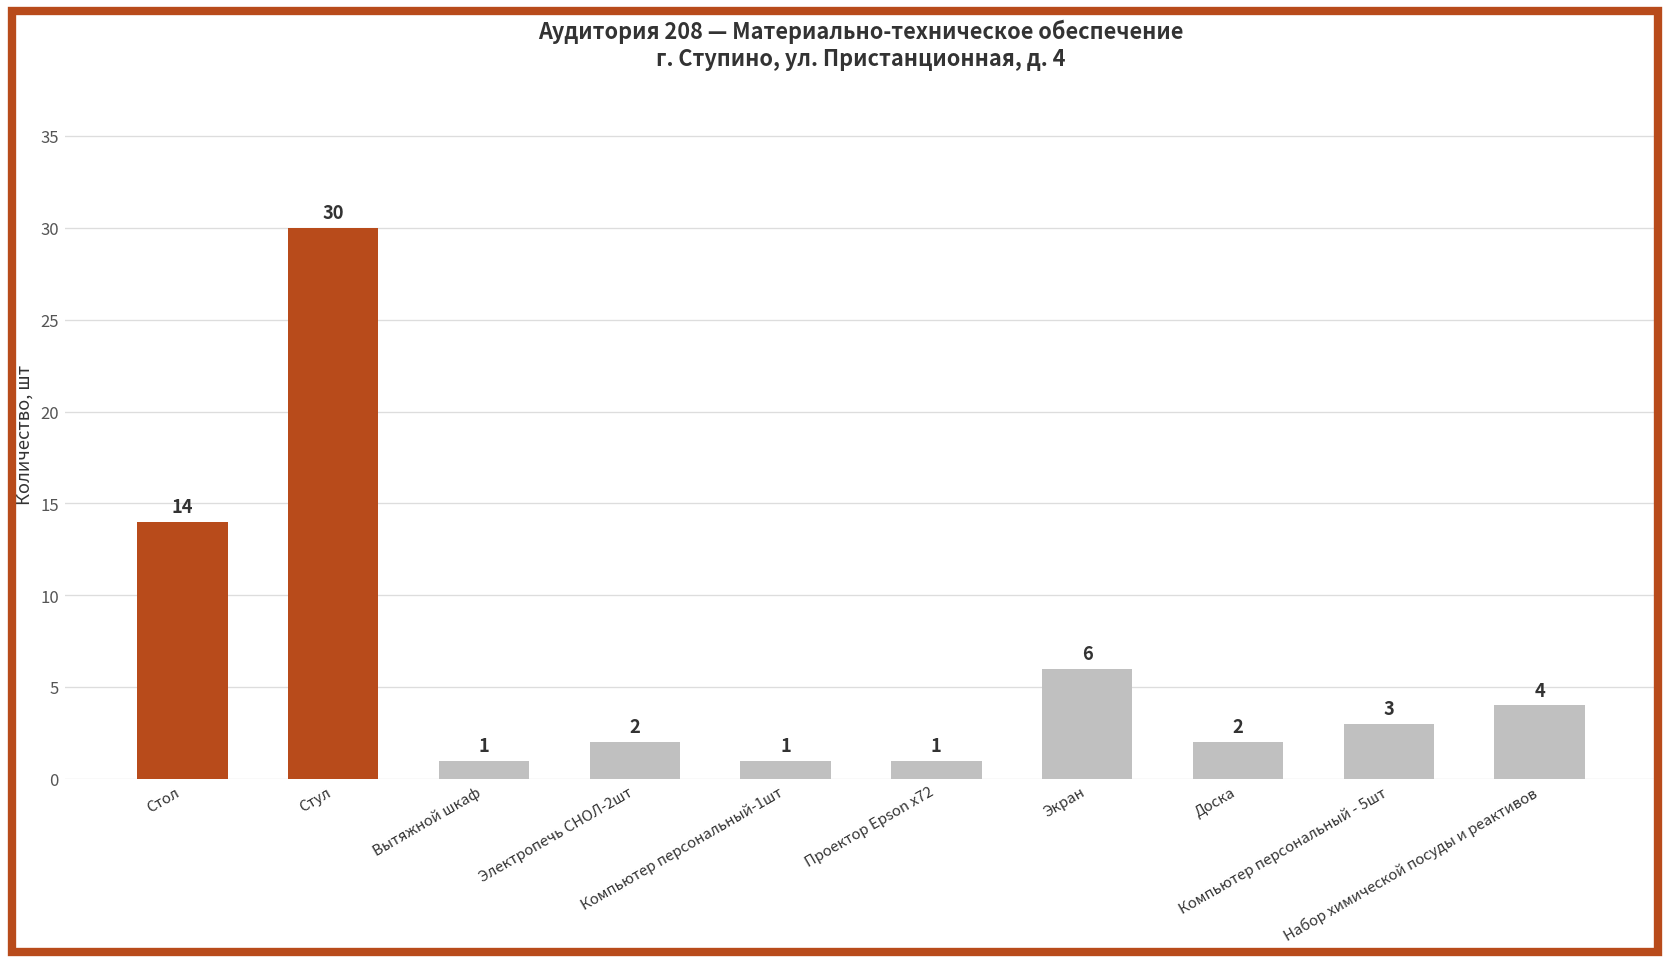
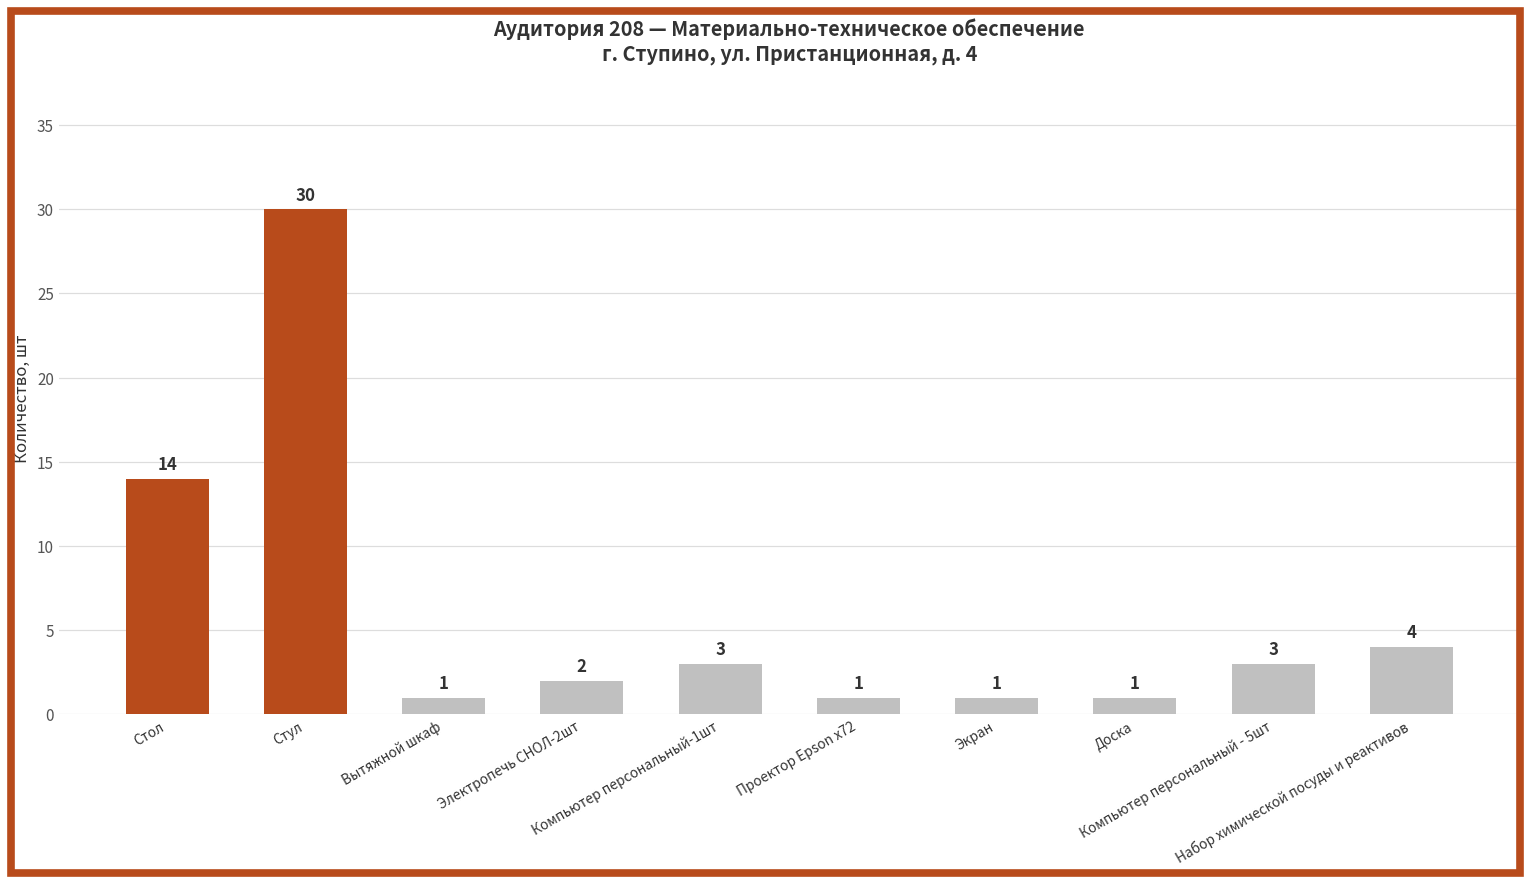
Компьютер персональный-1шт: 1 -> 3
Экран: 6 -> 1
Доска: 2 -> 1
